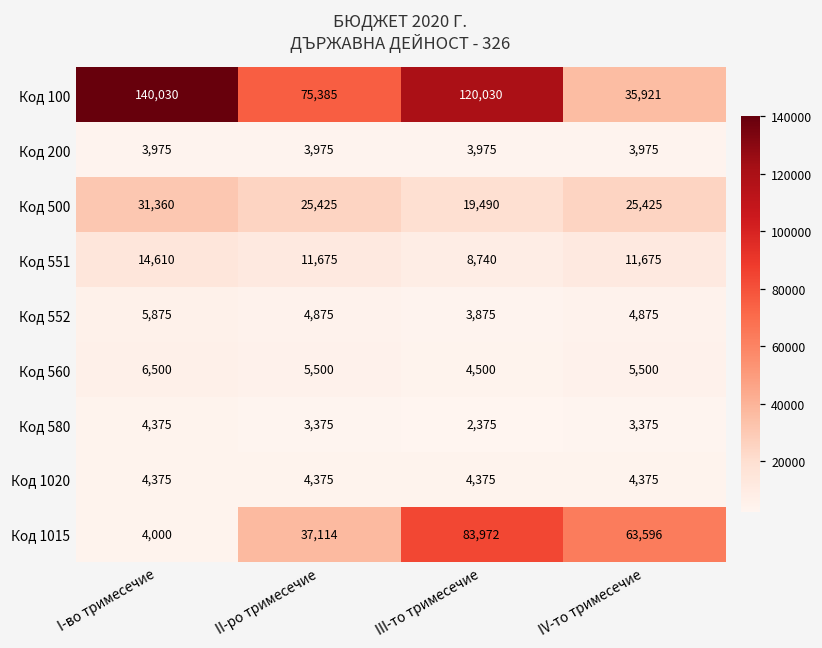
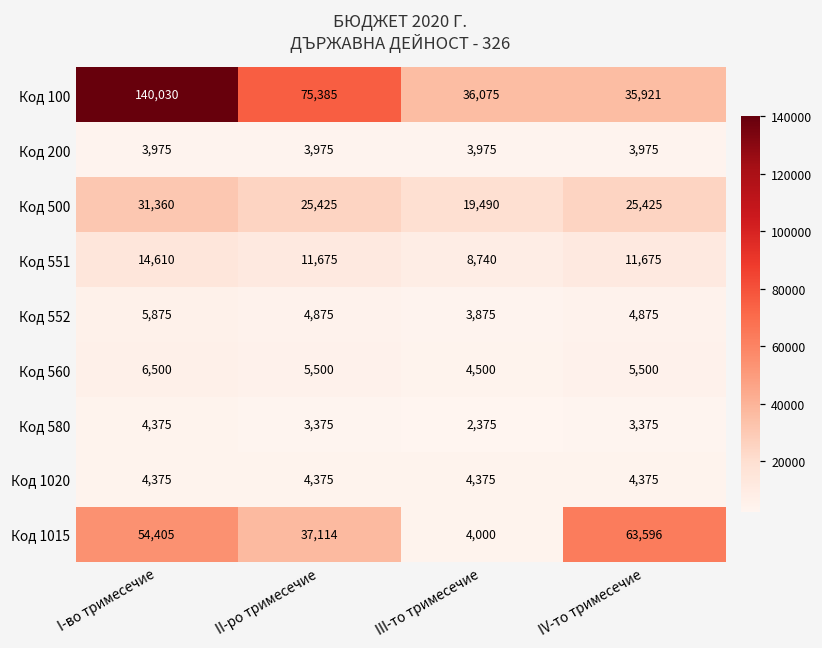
Код 100, III-то тримесечие: 120,030 -> 36,075
Код 1015, I-во тримесечие: 4,000 -> 54,405
Код 1015, III-то тримесечие: 83,972 -> 4,000
